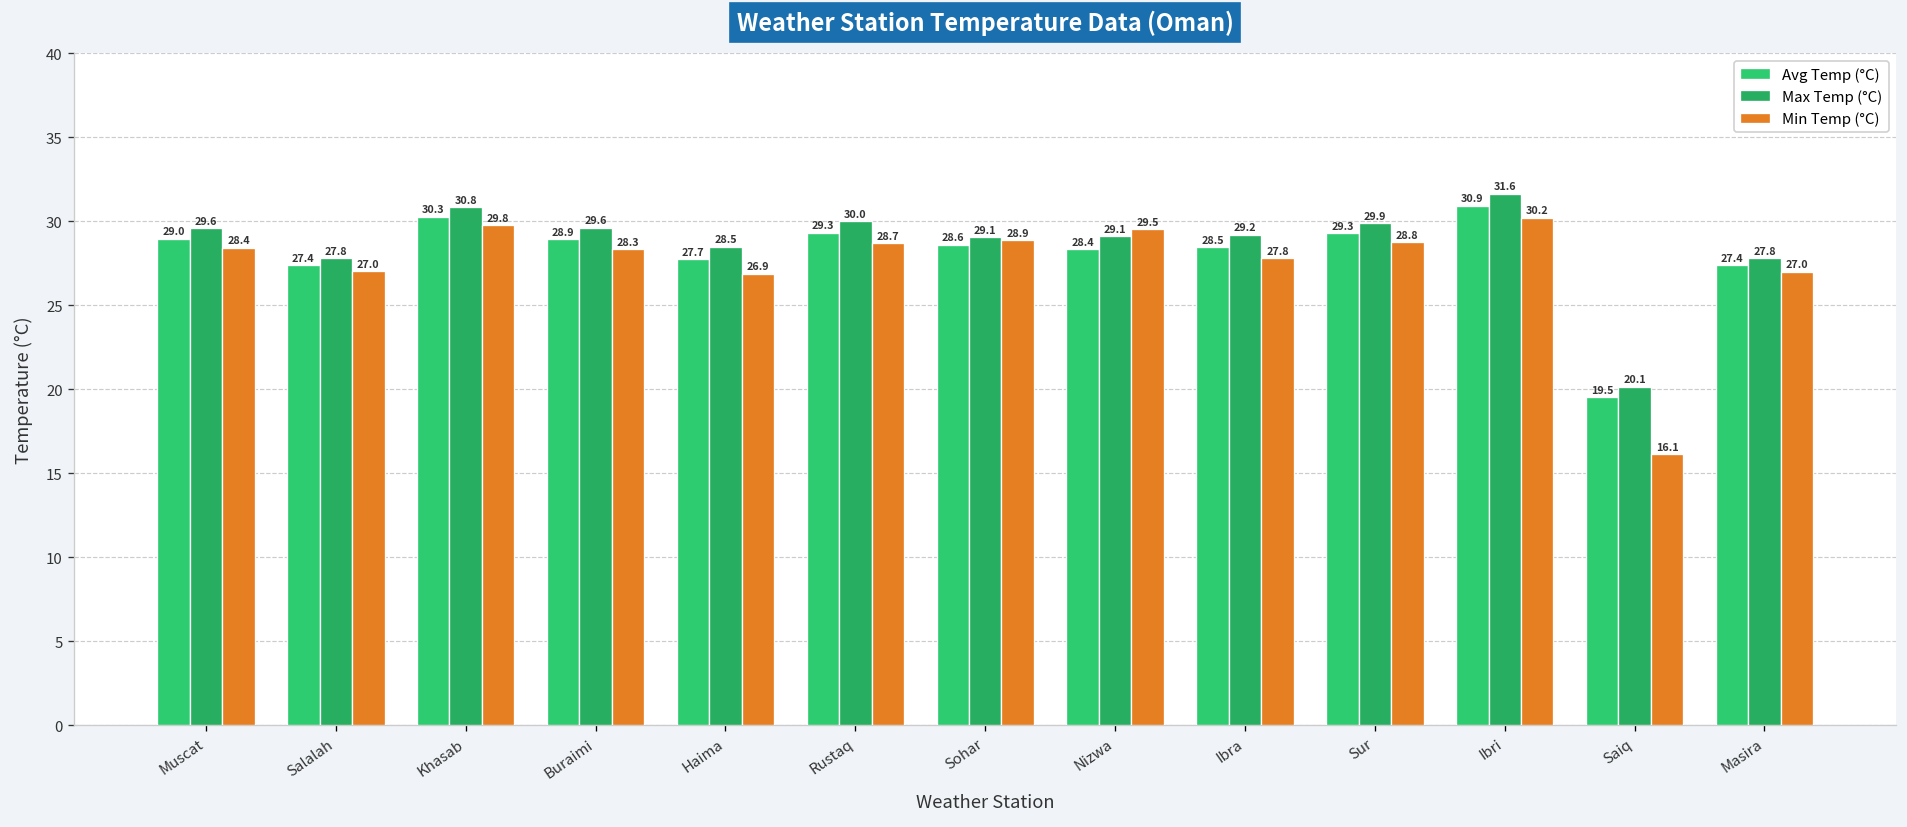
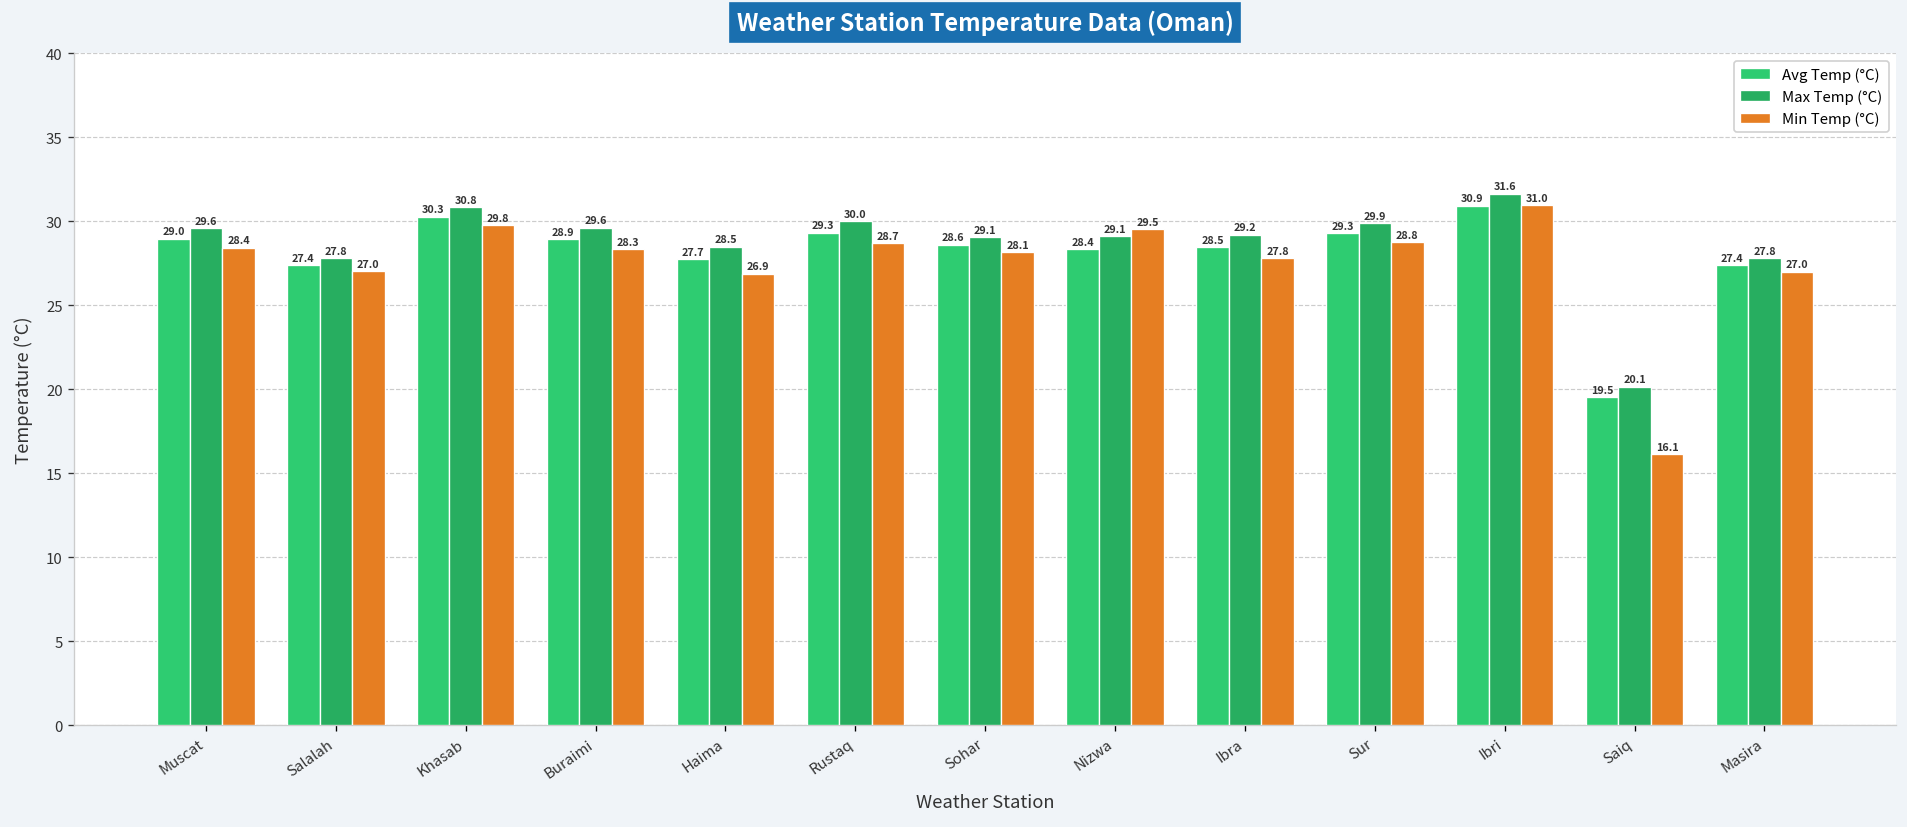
Min Temp (°C), Sohar: 28.9 -> 28.1
Min Temp (°C), Ibri: 30.2 -> 31.0
